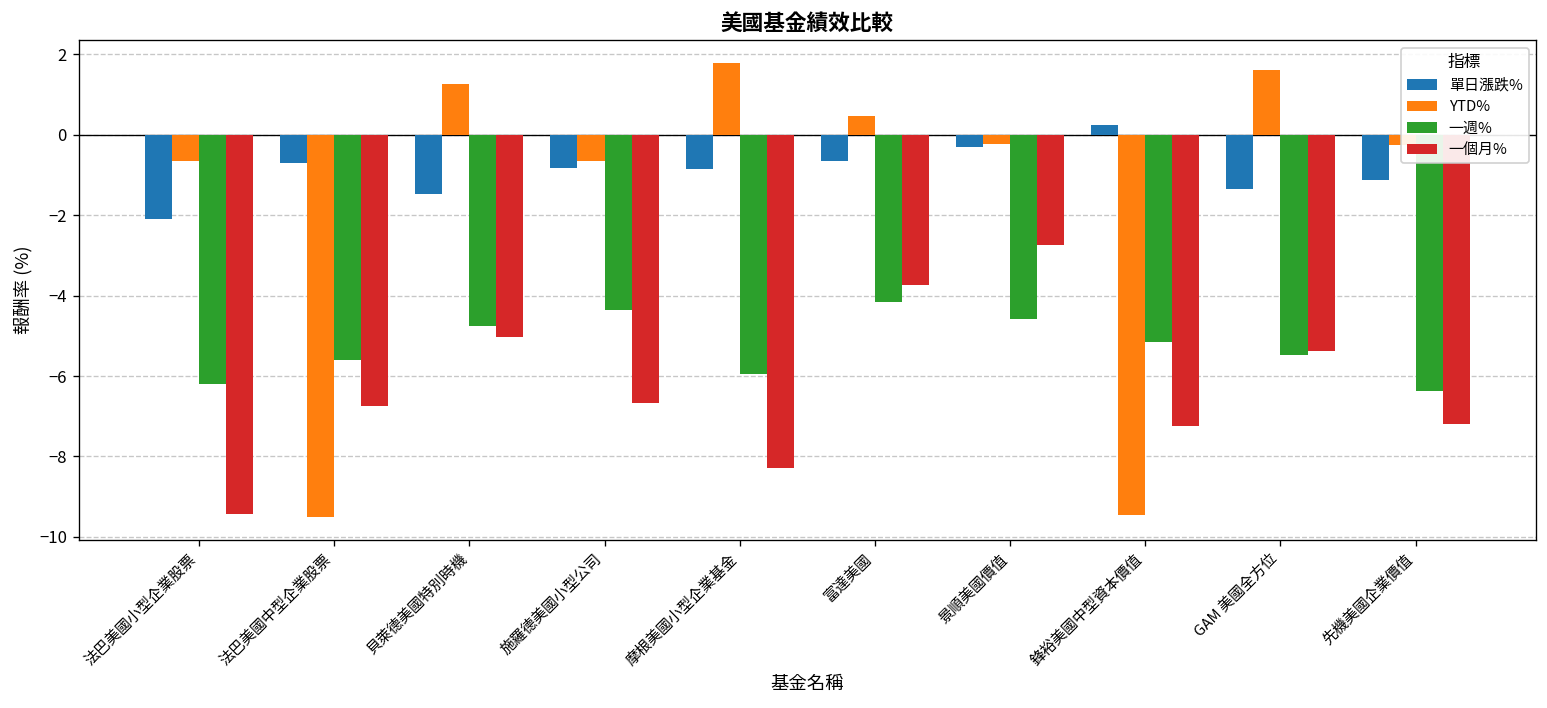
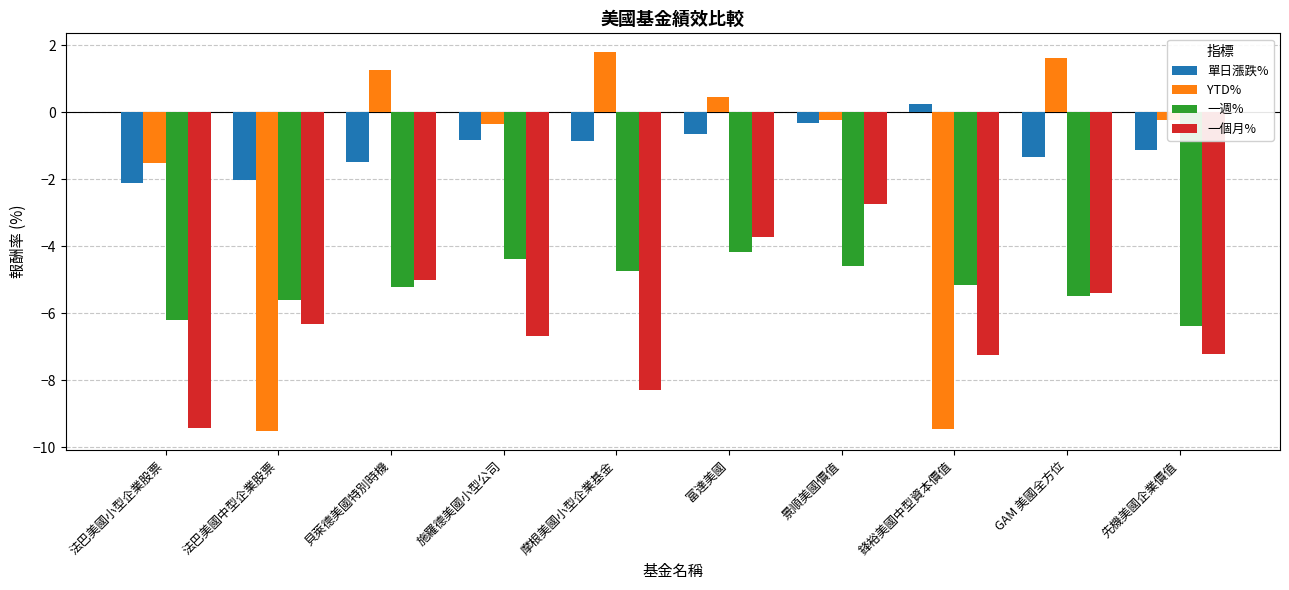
YTD%, 法巴美國小型企業股票: -0.6 -> -1.5
單日漲跌%, 法巴美國中型企業股票: -0.7 -> -2.0
一個月%, 法巴美國中型企業股票: -6.7 -> -6.3
一週%, 貝萊德美國特別時機: -4.8 -> -5.2
YTD%, 施羅德美國小型公司: -0.6 -> -0.4
一週%, 摩根美國小型企業基金: -6.0 -> -4.7
